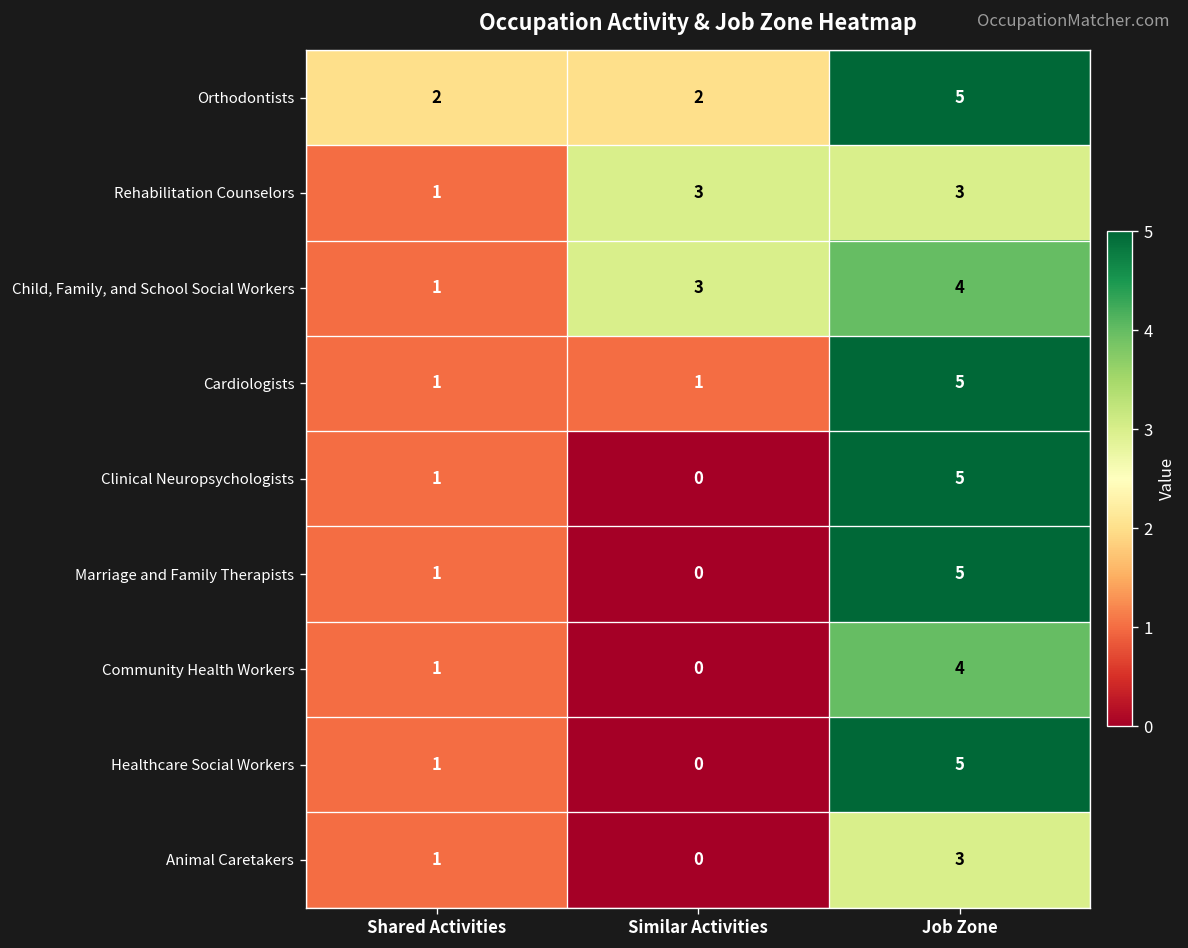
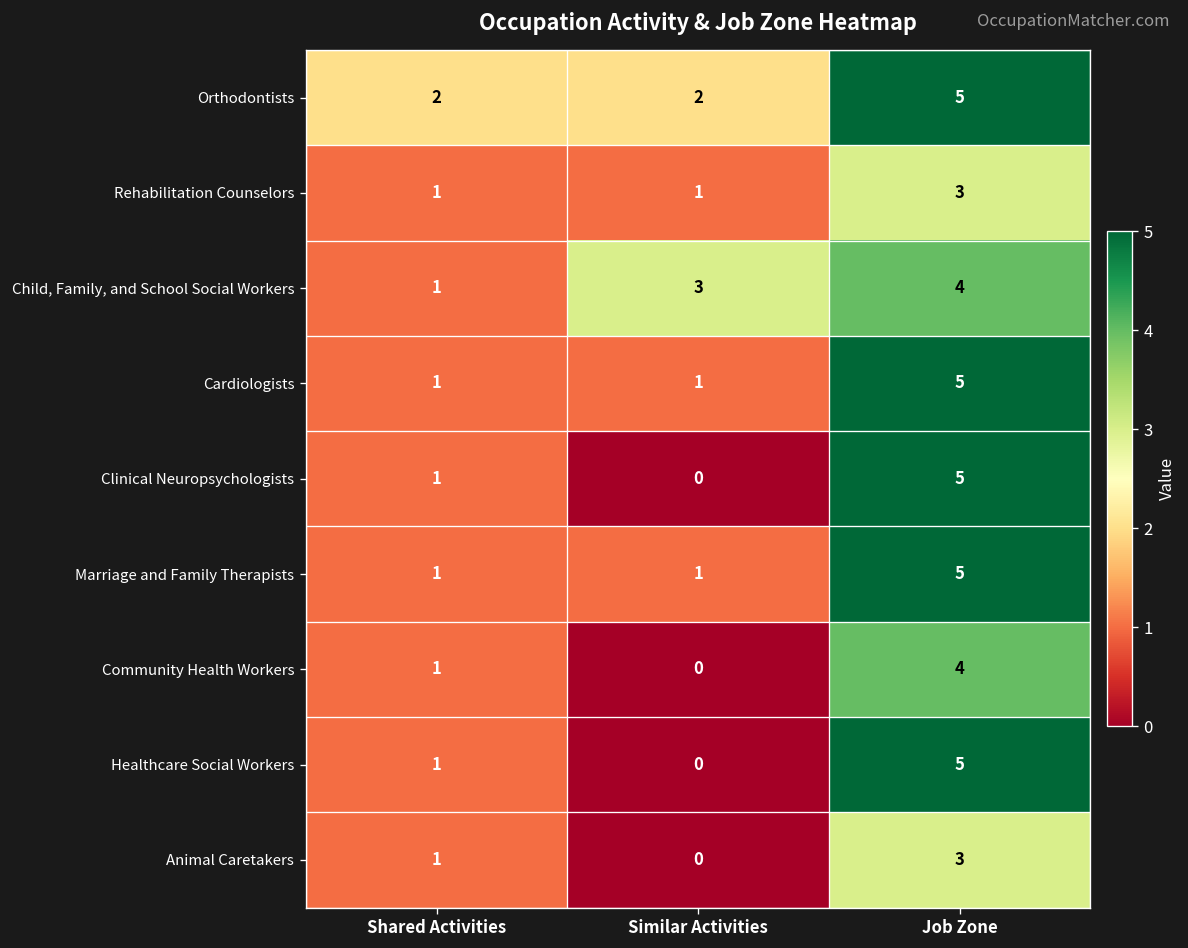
Rehabilitation Counselors, Similar Activities: 3 -> 1
Marriage and Family Therapists, Similar Activities: 0 -> 1
